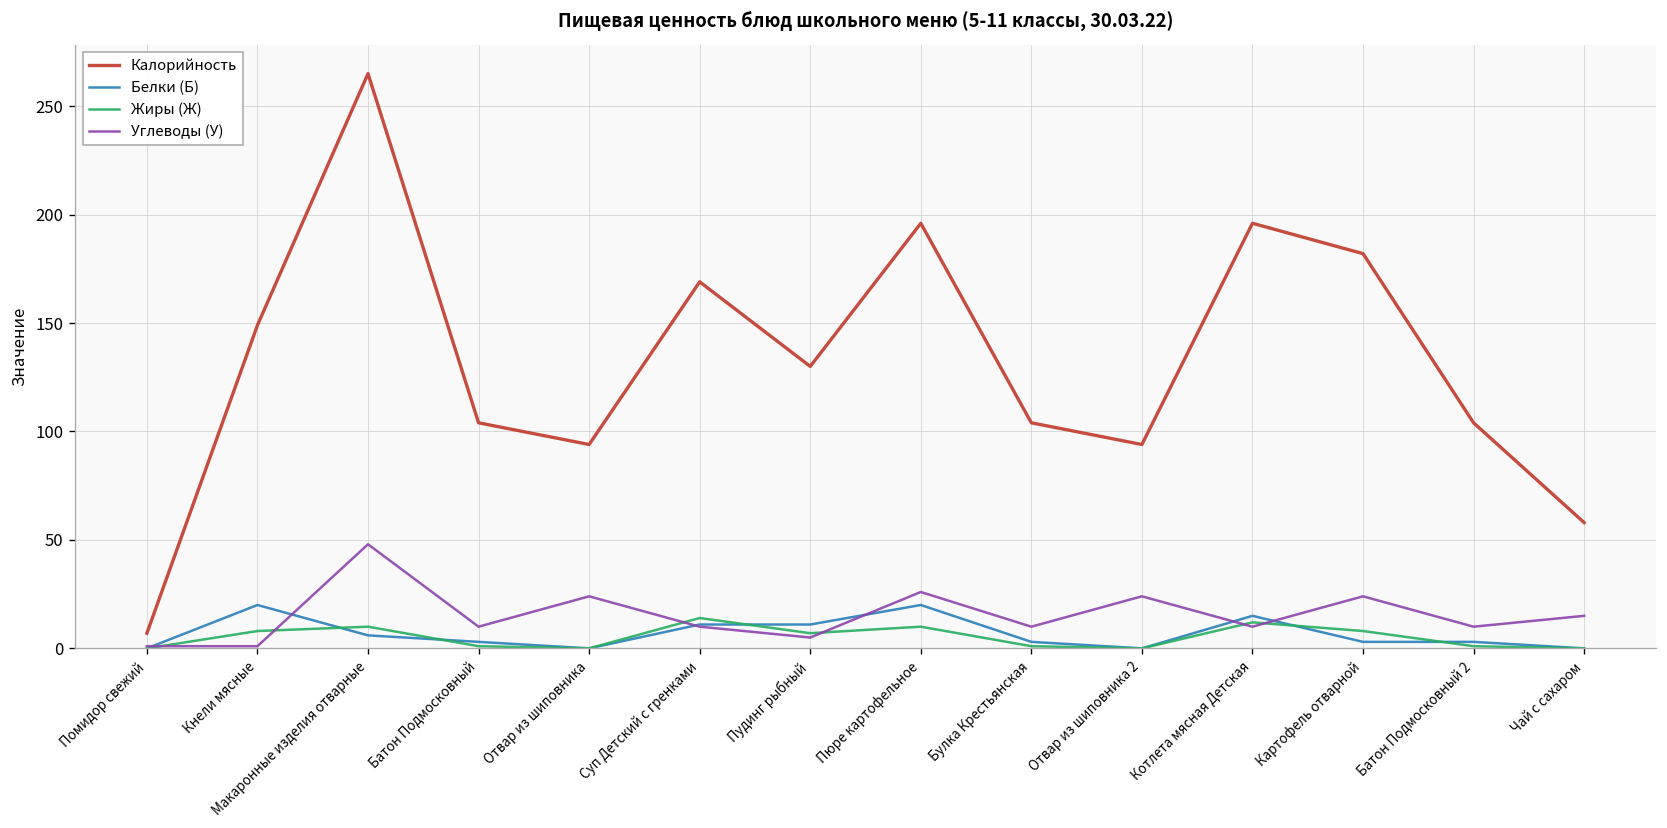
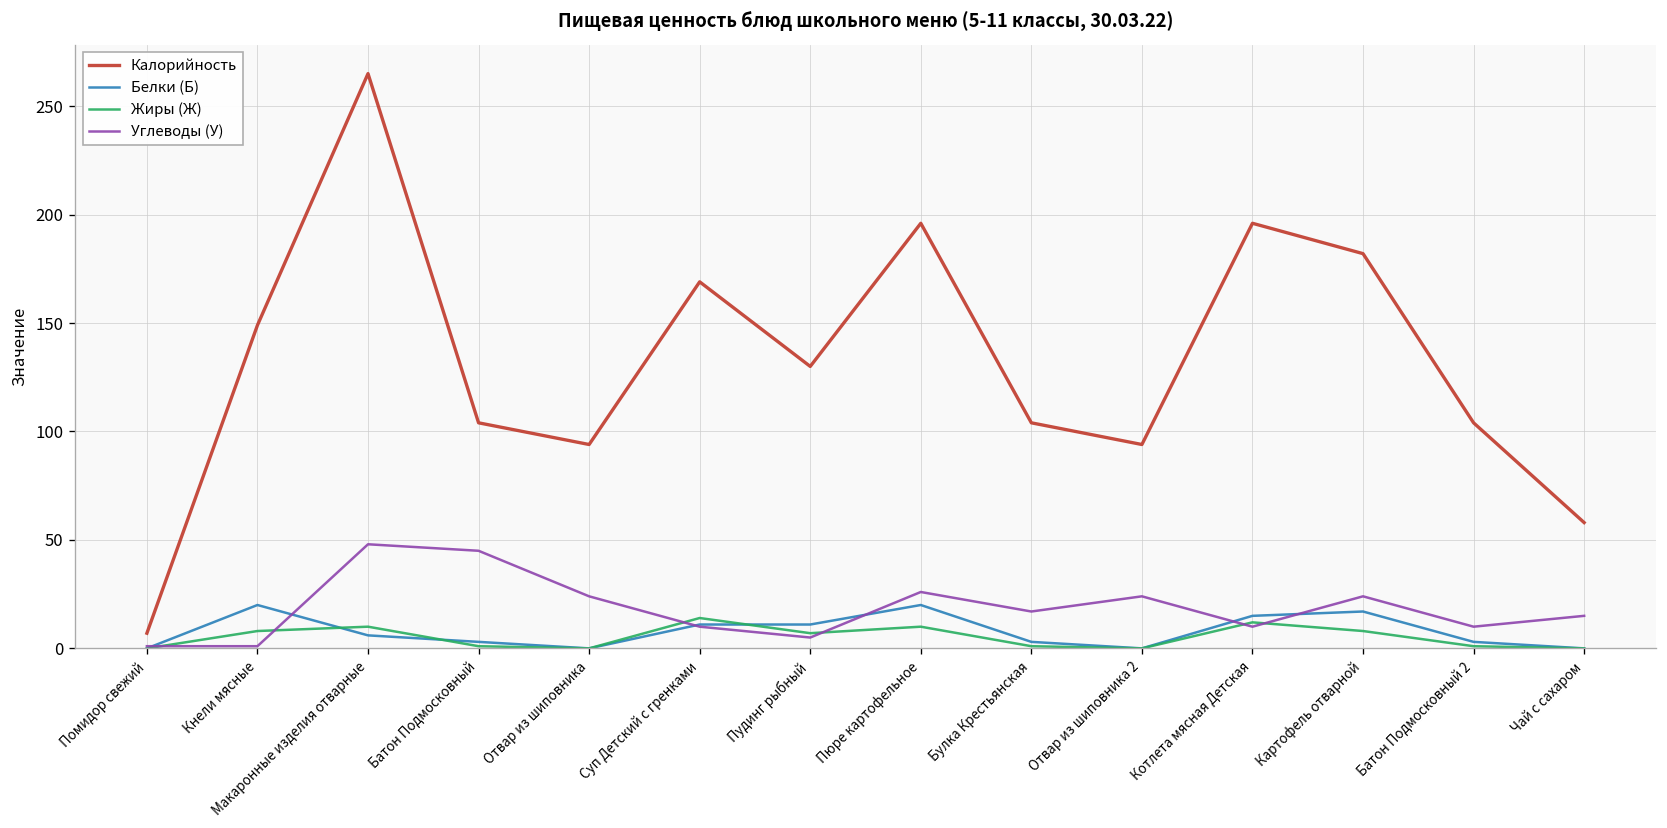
Углеводы (У), Батон Подмосковный: 10 -> 45
Углеводы (У), Булка Крестьянская: 10 -> 17
Белки (Б), Картофель отварной: 3 -> 17
